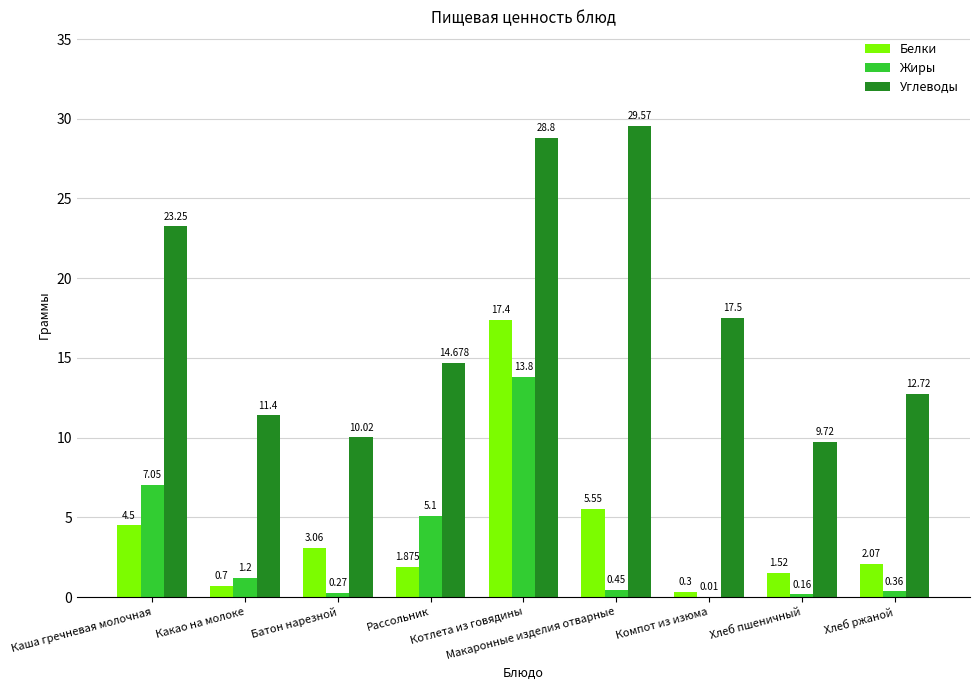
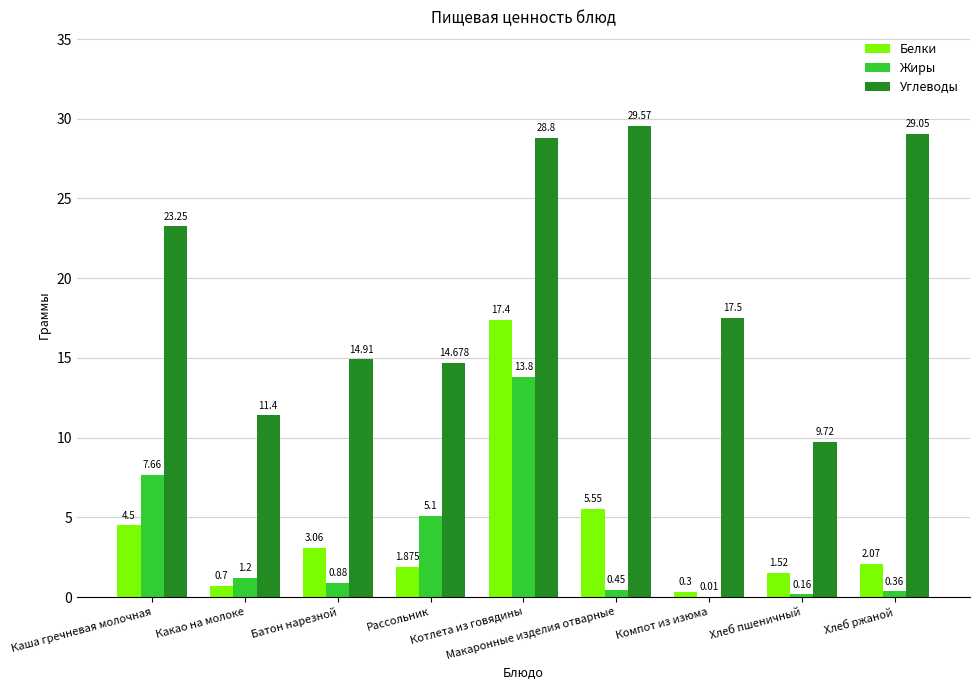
Жиры, Каша гречневая молочная: 7.05 -> 7.66
Жиры, Батон нарезной: 0.27 -> 0.88
Углеводы, Батон нарезной: 10.02 -> 14.91
Углеводы, Хлеб ржаной: 12.72 -> 29.05
